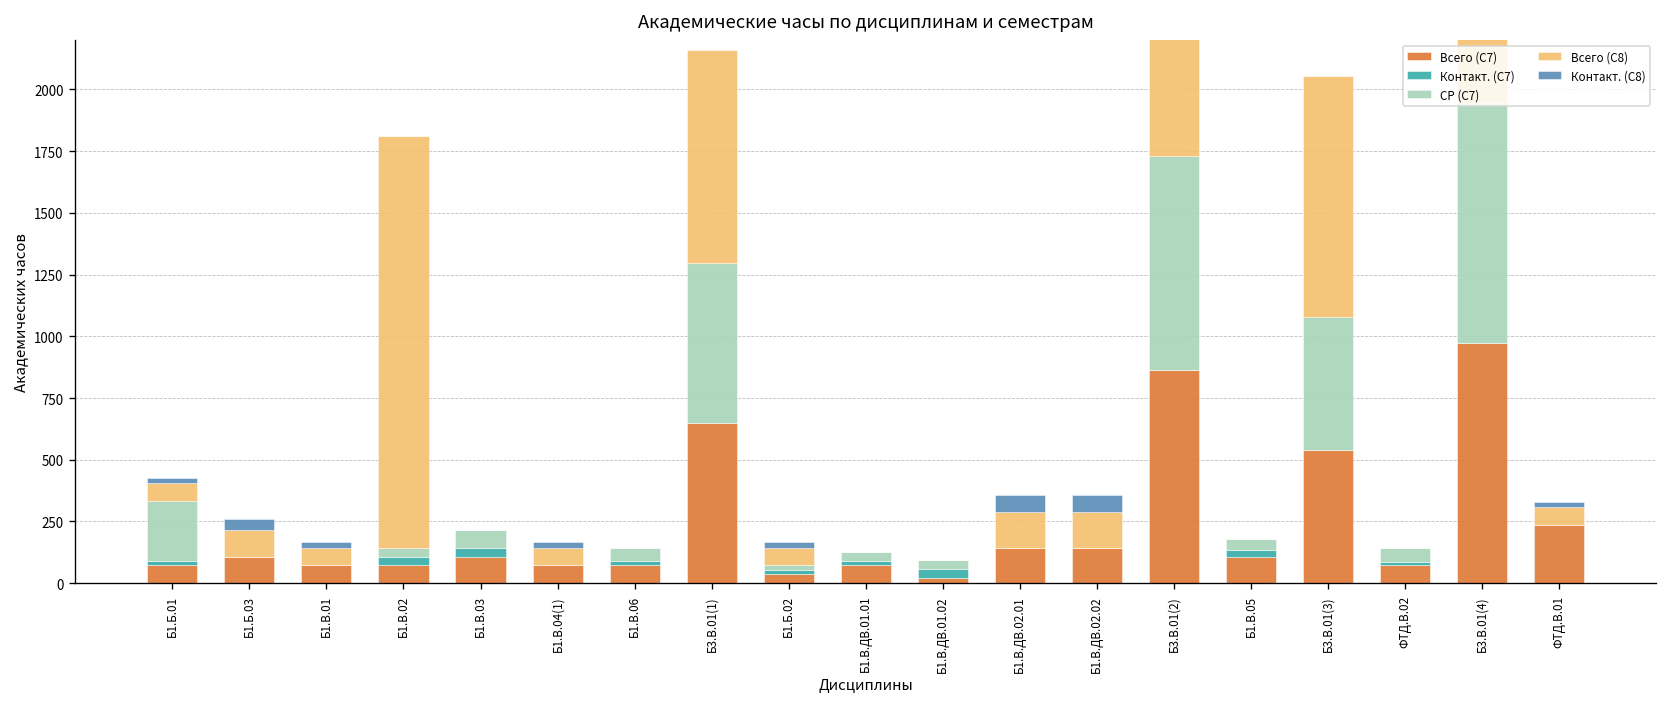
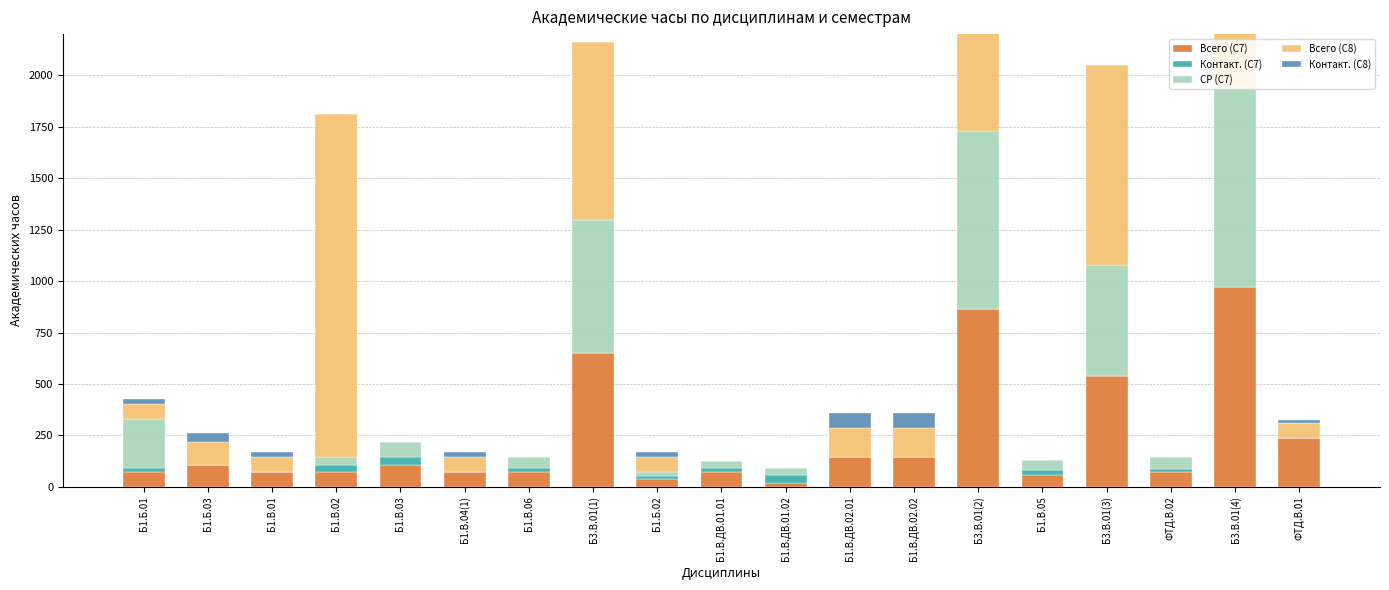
Всего (С7), Б1.В.05: 110 -> 60
